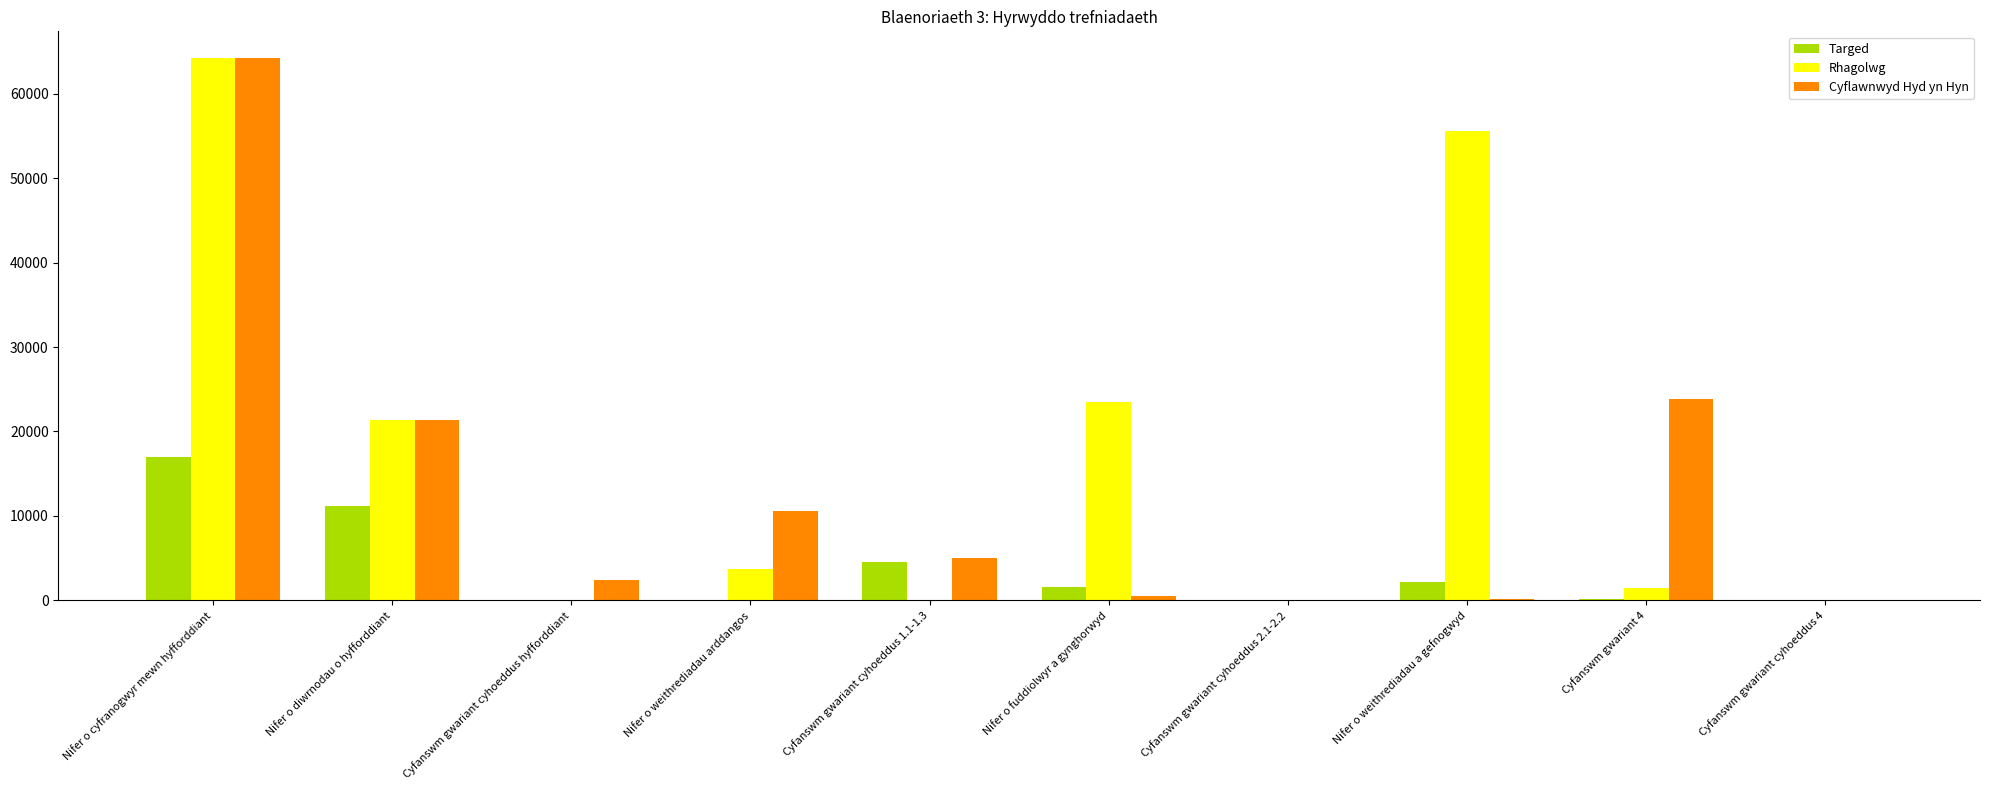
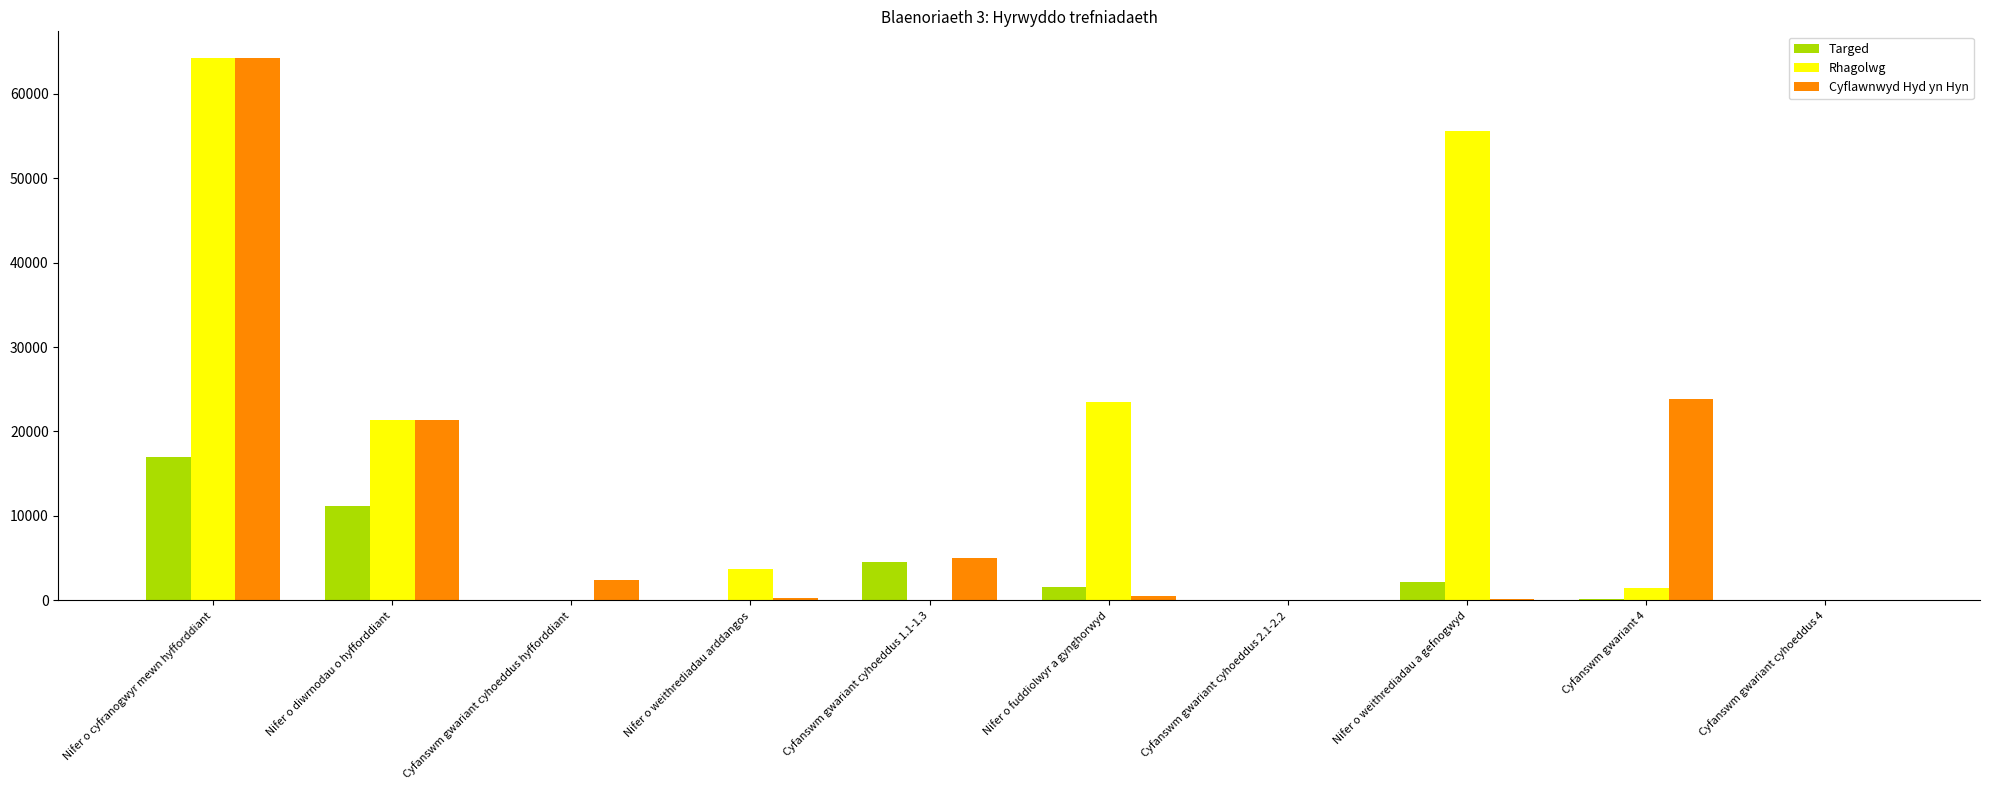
Cyflawnwyd Hyd yn Hyn, Nifer o weithrediadau arddangos: 11000 -> 0
